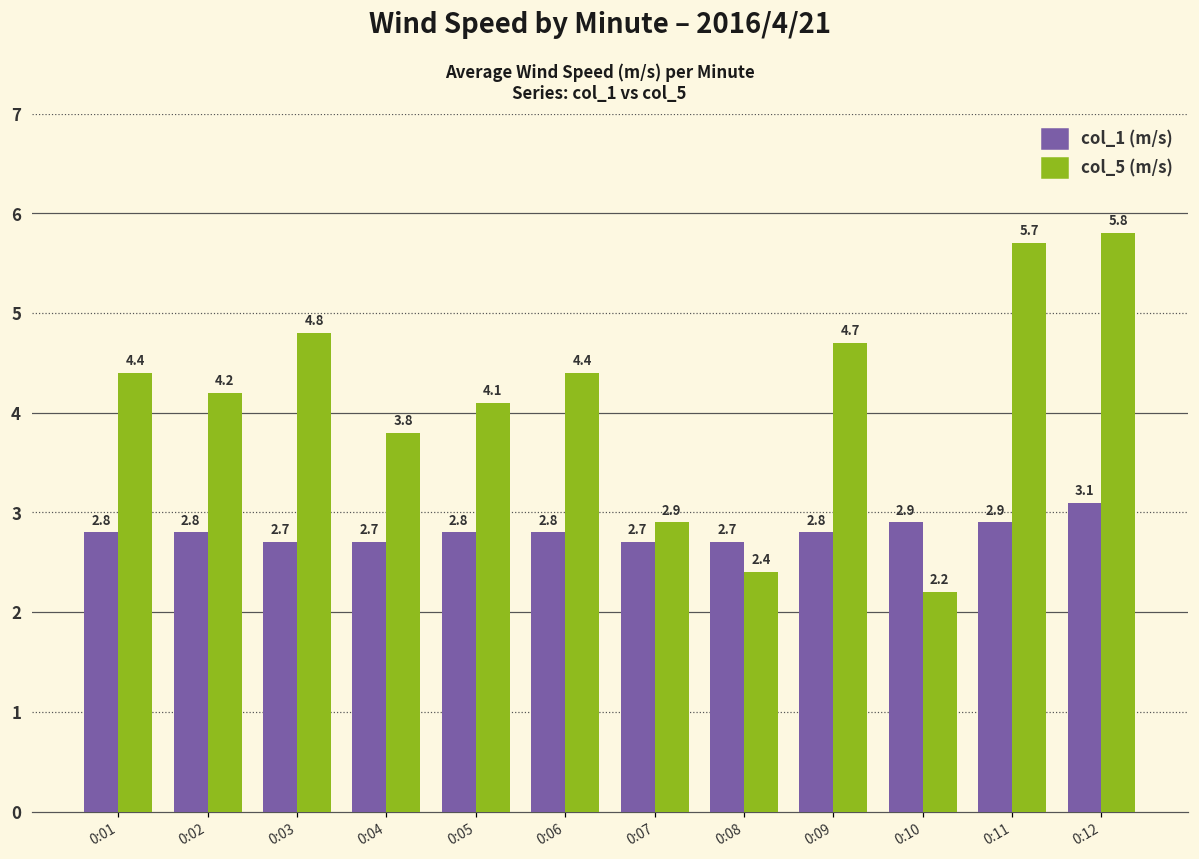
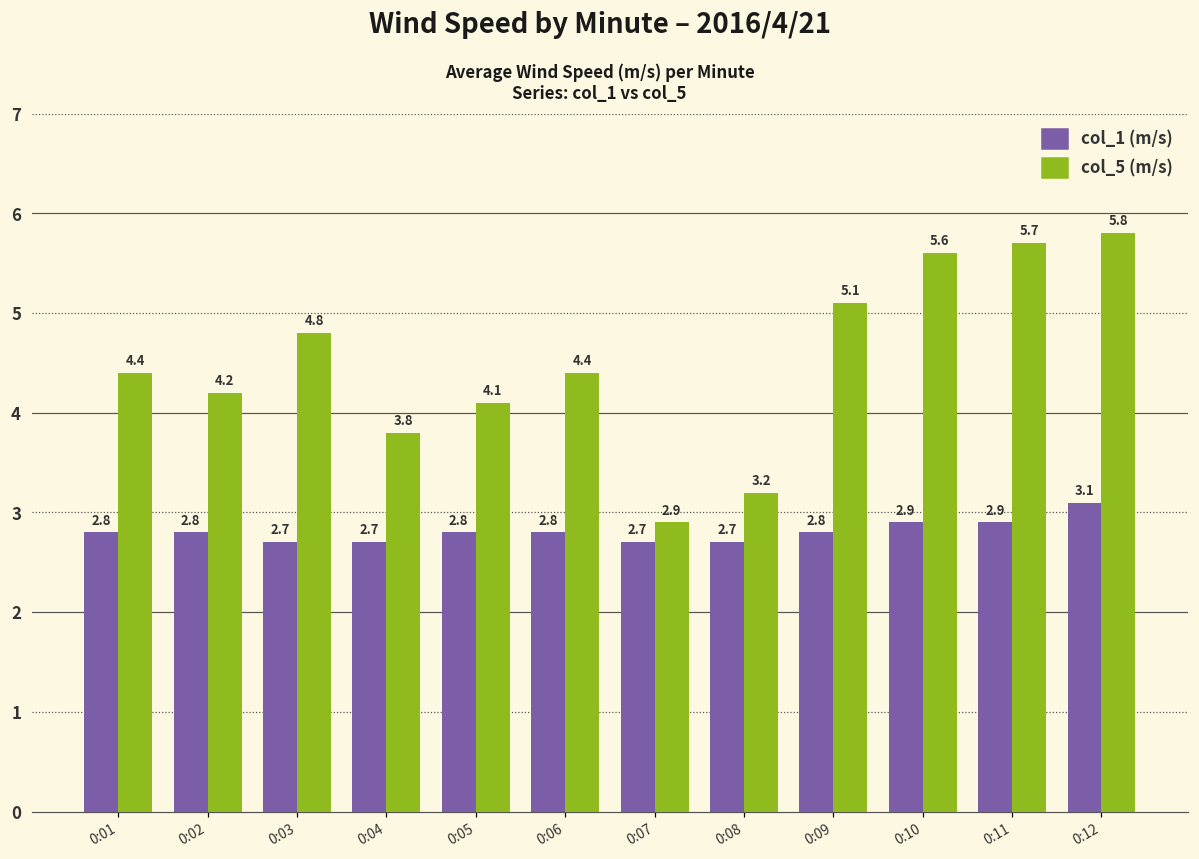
col_5 (m/s), 0:08: 2.4 -> 3.2
col_5 (m/s), 0:09: 4.7 -> 5.1
col_5 (m/s), 0:10: 2.2 -> 5.6
